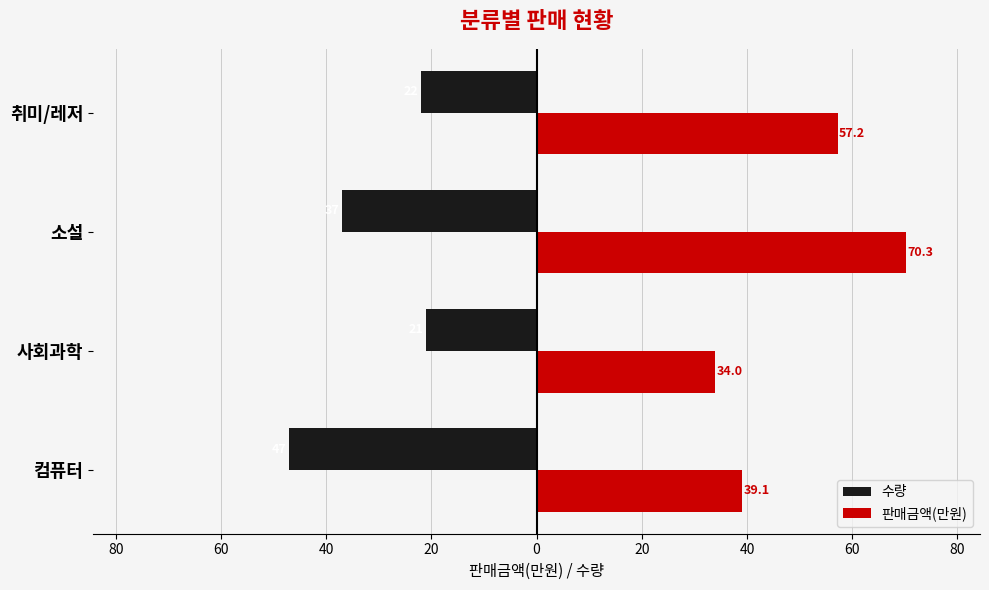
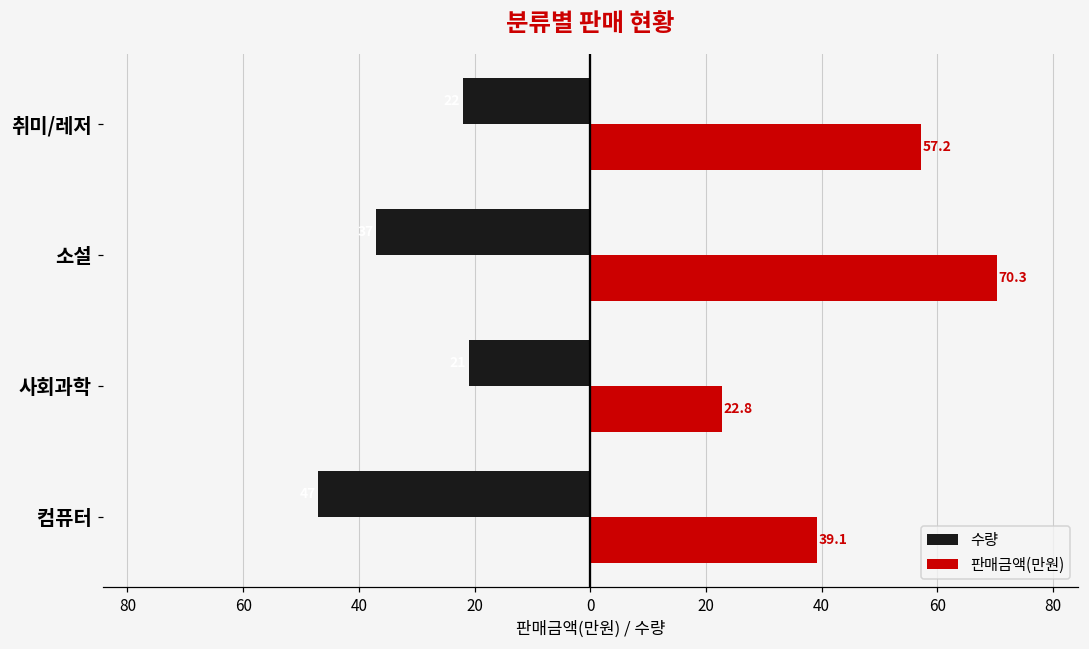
판매금액(만원), 사회과학: 34.0 -> 22.8
